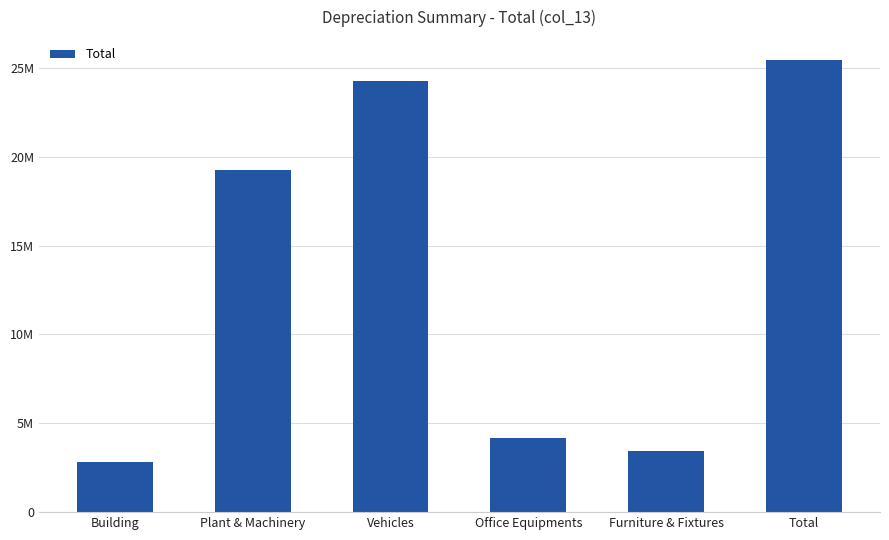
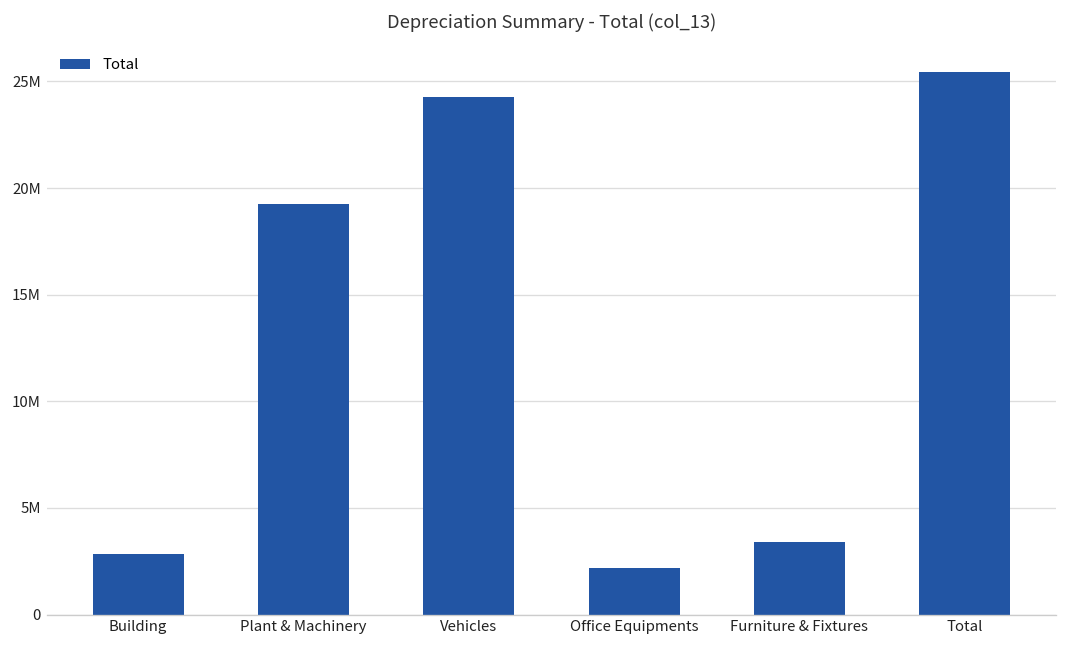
Office Equipments: 4200000 -> 2200000
